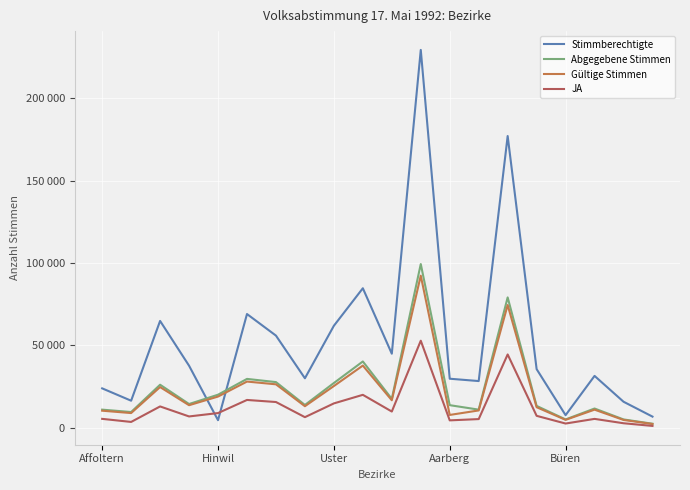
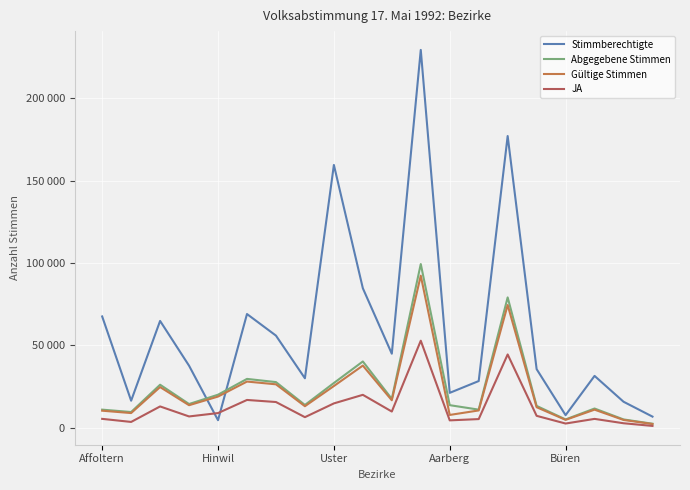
Stimmberechtigte, Affoltern: 24000 -> 68000
Stimmberechtigte, Uster: 62000 -> 159000
Stimmberechtigte, Aarberg: 30000 -> 21000
